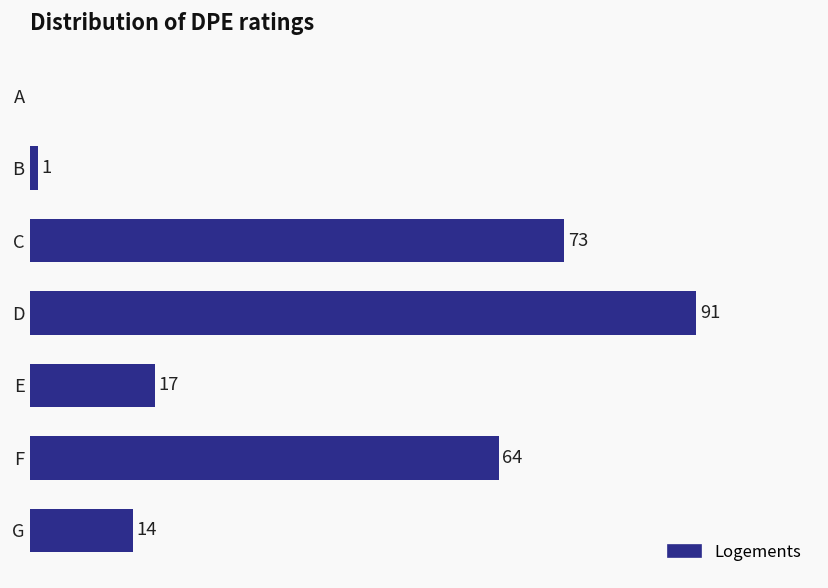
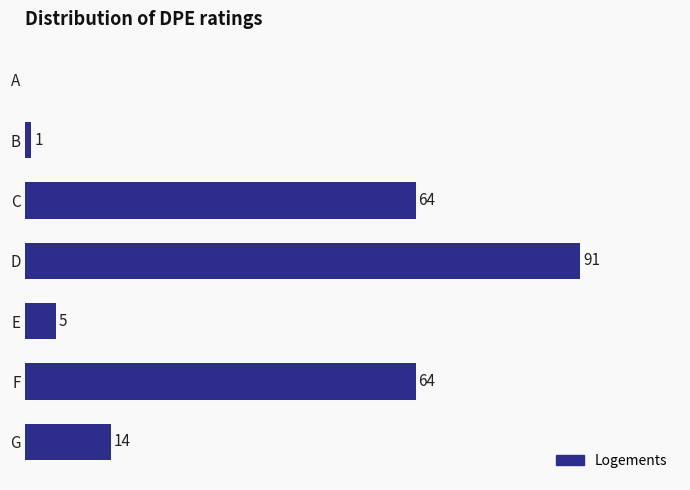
C: 73 -> 64
E: 17 -> 5
